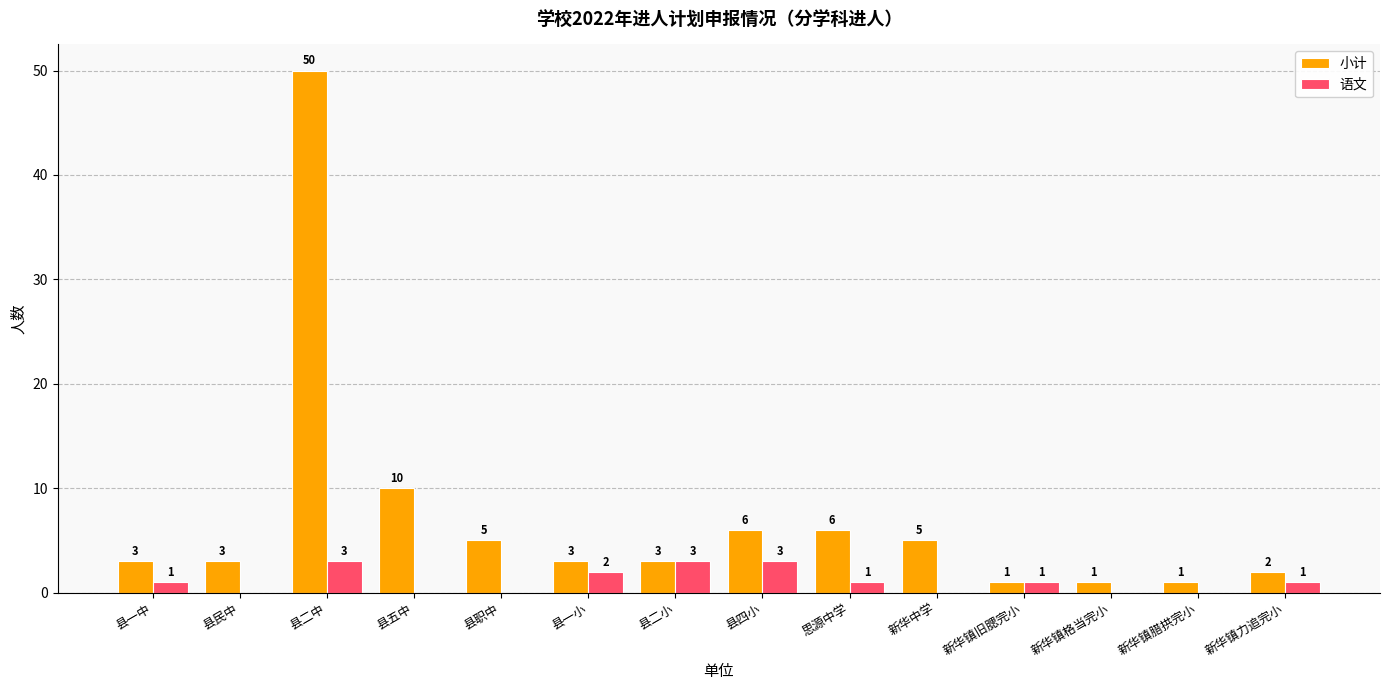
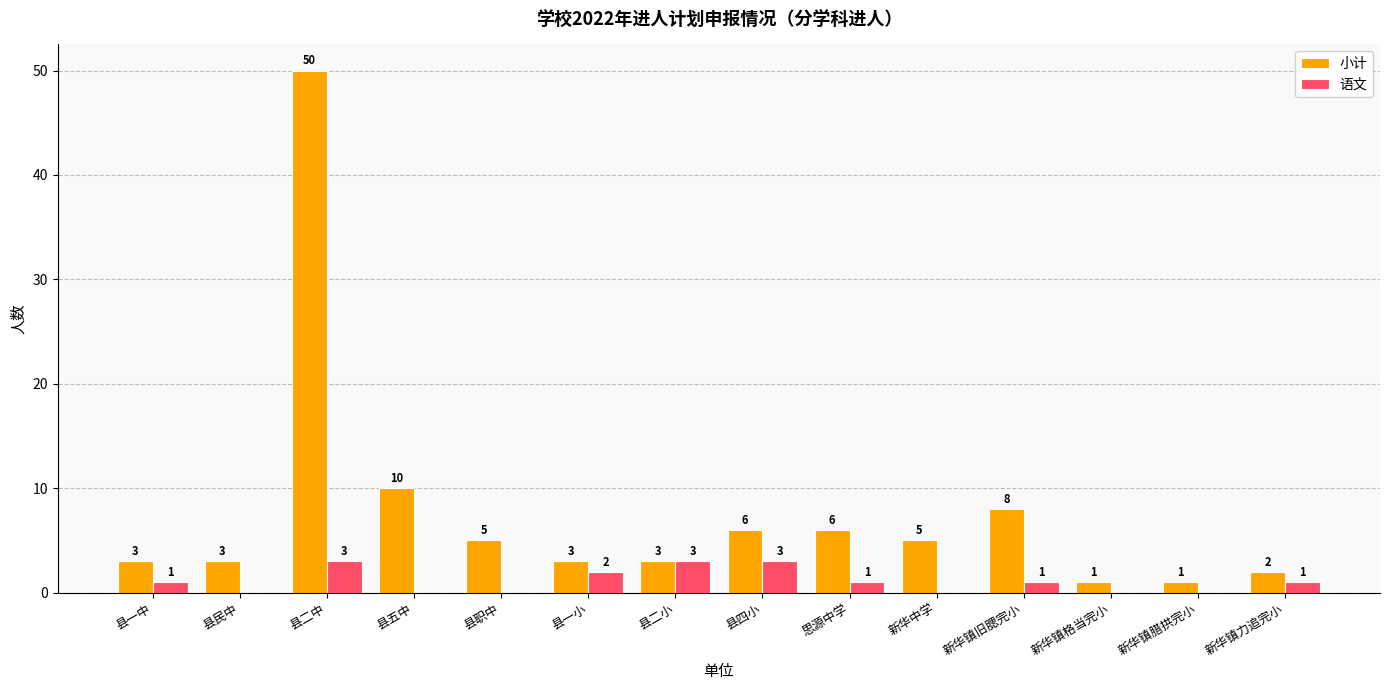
小计, 新华镇旧腮完小: 1 -> 8
